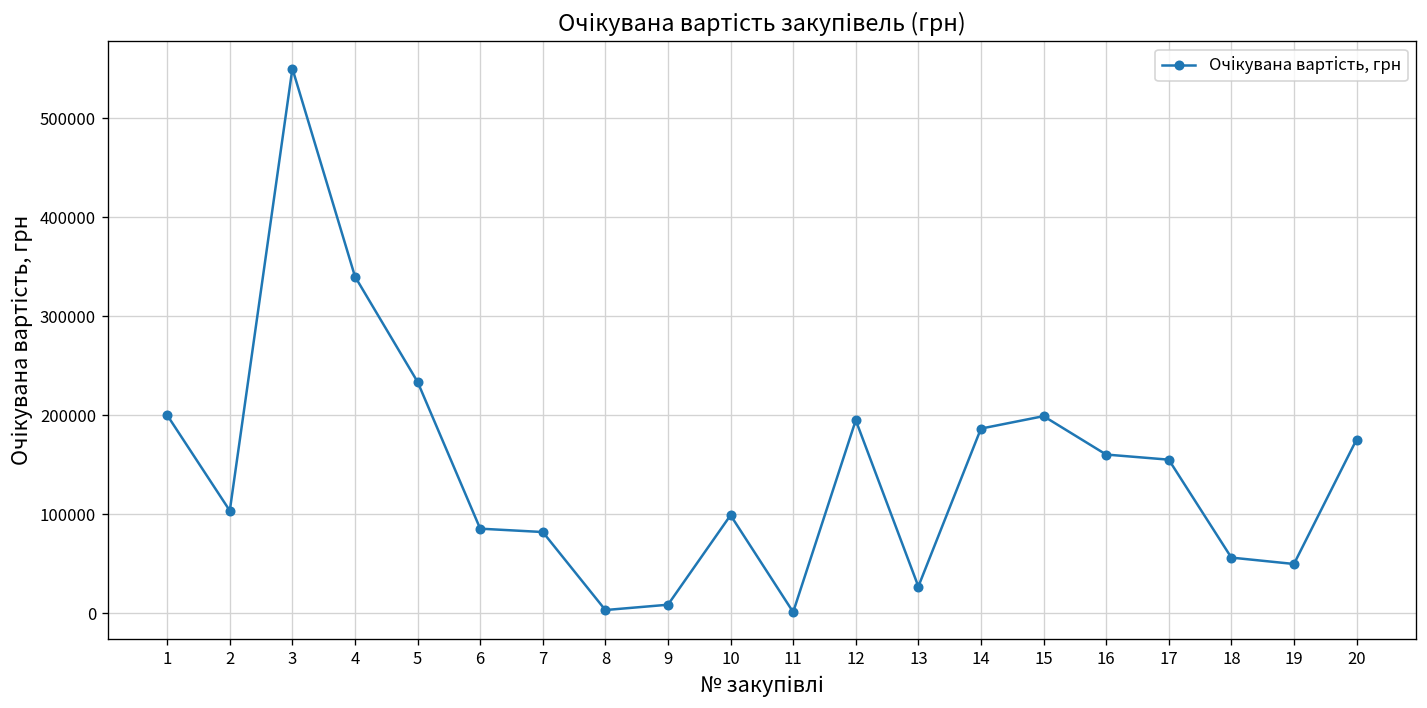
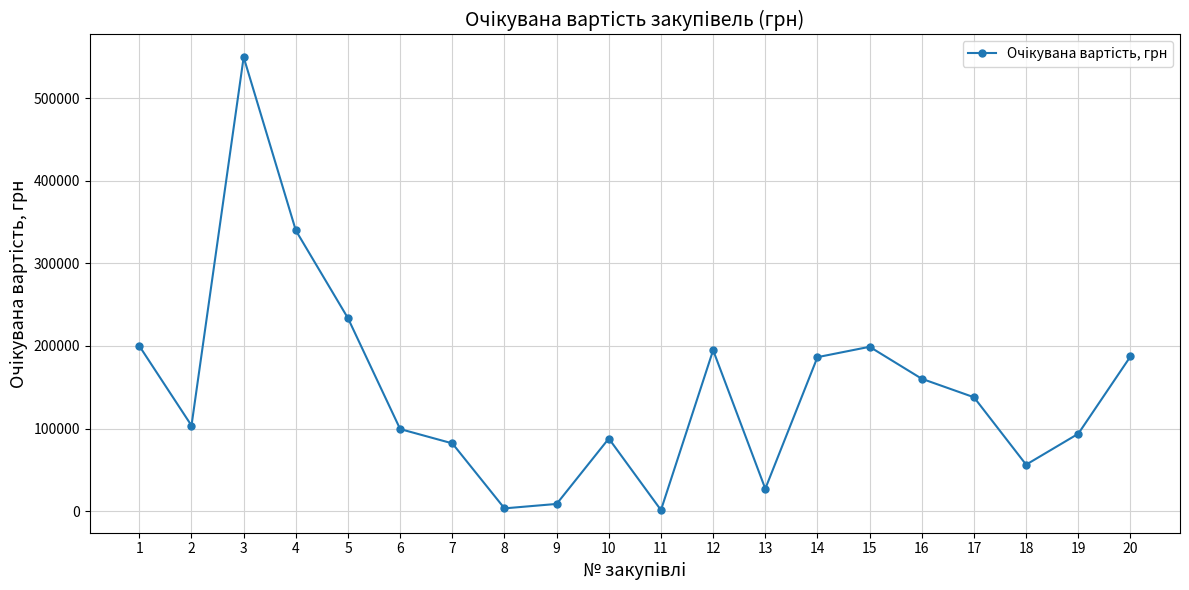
6: 90000 -> 100000
10: 100000 -> 90000
17: 160000 -> 140000
19: 50000 -> 90000
20: 180000 -> 190000
